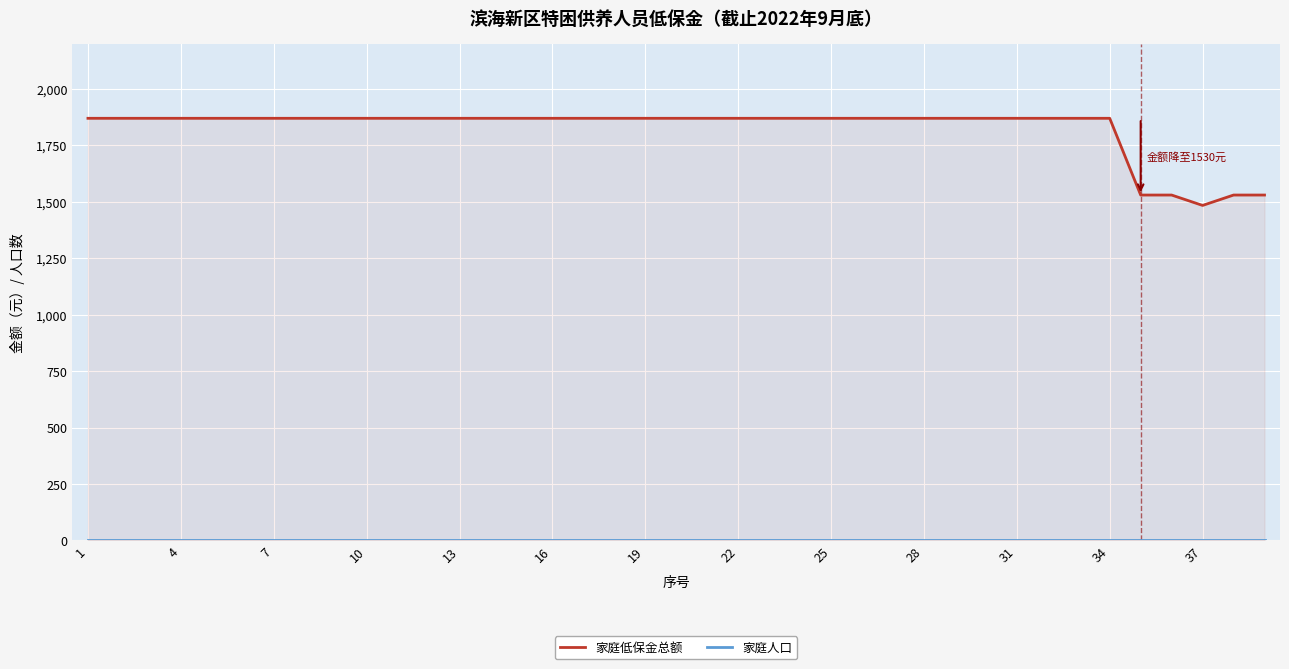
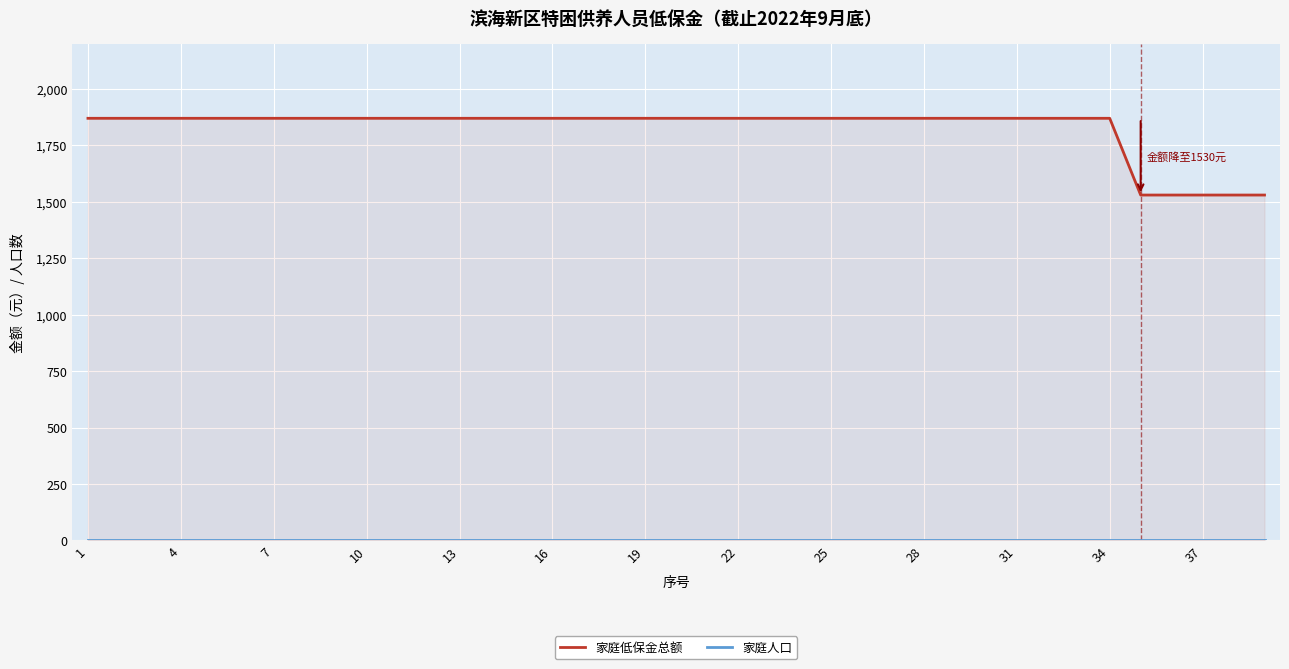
家庭低保金总额, 37: 1,480 -> 1,530
